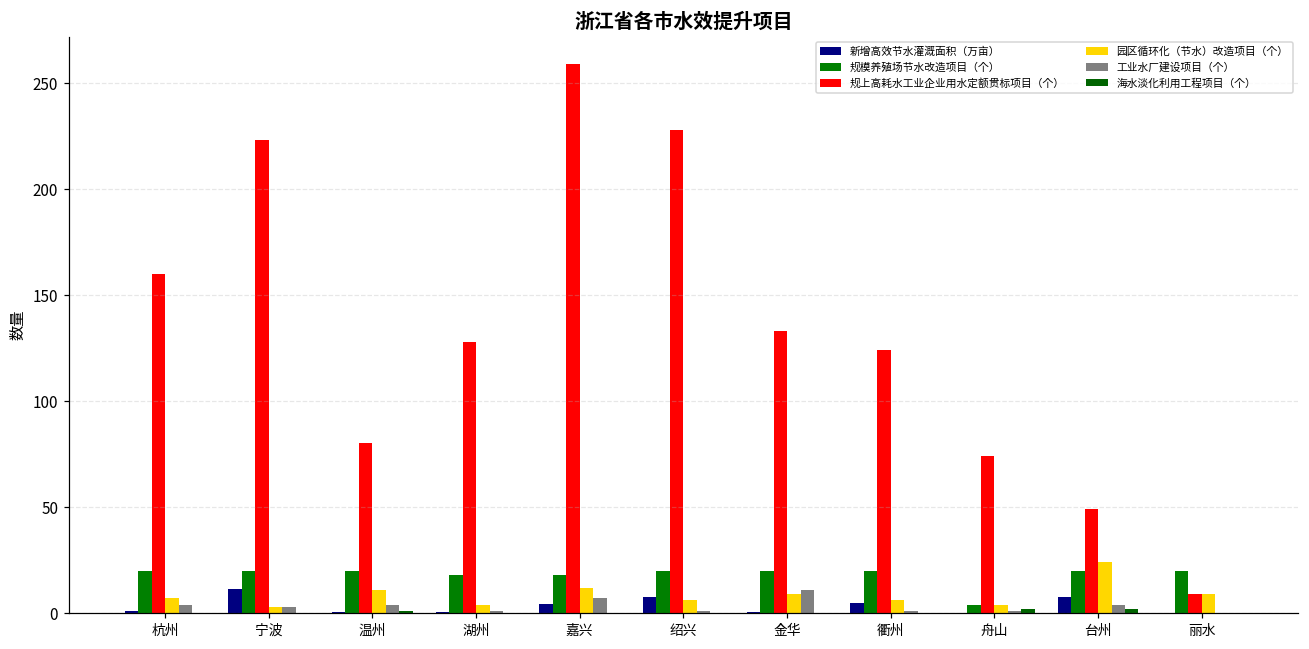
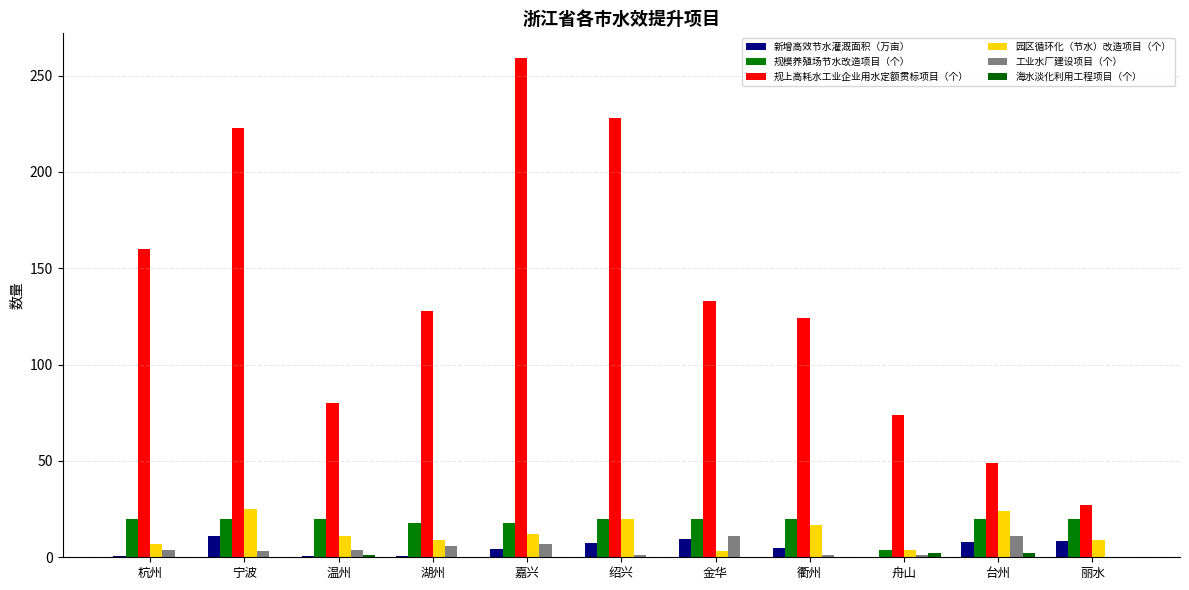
园区循环化（节水）改造项目（个）, 宁波: 3 -> 25
园区循环化（节水）改造项目（个）, 湖州: 4 -> 9
工业水厂建设项目（个）, 湖州: 1 -> 6
园区循环化（节水）改造项目（个）, 绍兴: 6 -> 20
新增高效节水灌溉面积（万亩）, 金华: 0 -> 10
园区循环化（节水）改造项目（个）, 金华: 9 -> 3
园区循环化（节水）改造项目（个）, 衢州: 6 -> 17
工业水厂建设项目（个）, 台州: 4 -> 11
新增高效节水灌溉面积（万亩）, 丽水: 0 -> 9
规上高耗水工业企业用水定额贯标项目（个）, 丽水: 9 -> 27
